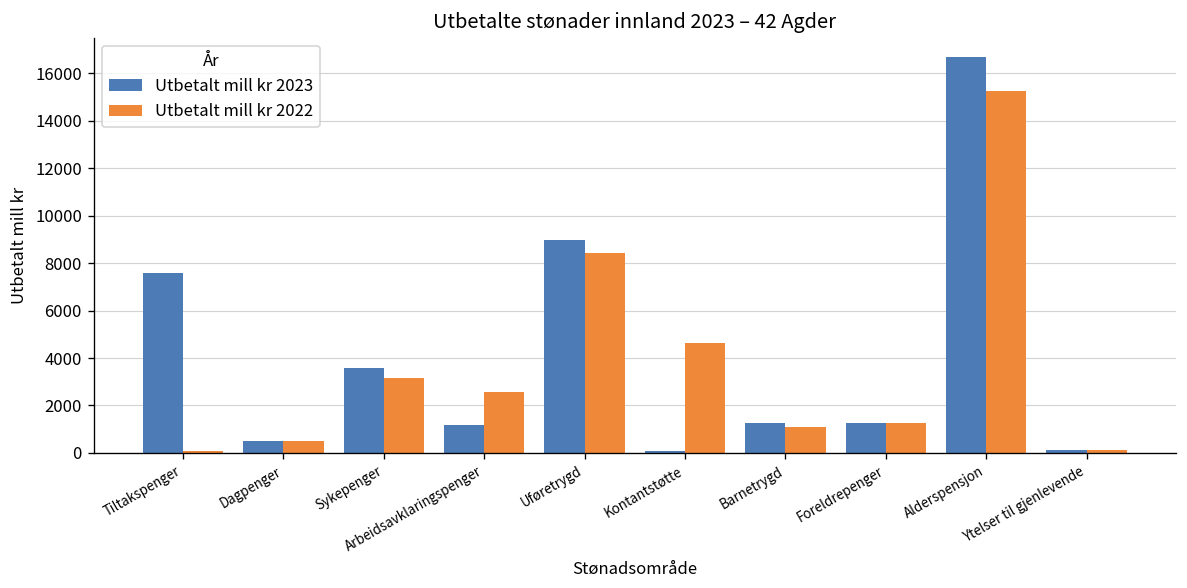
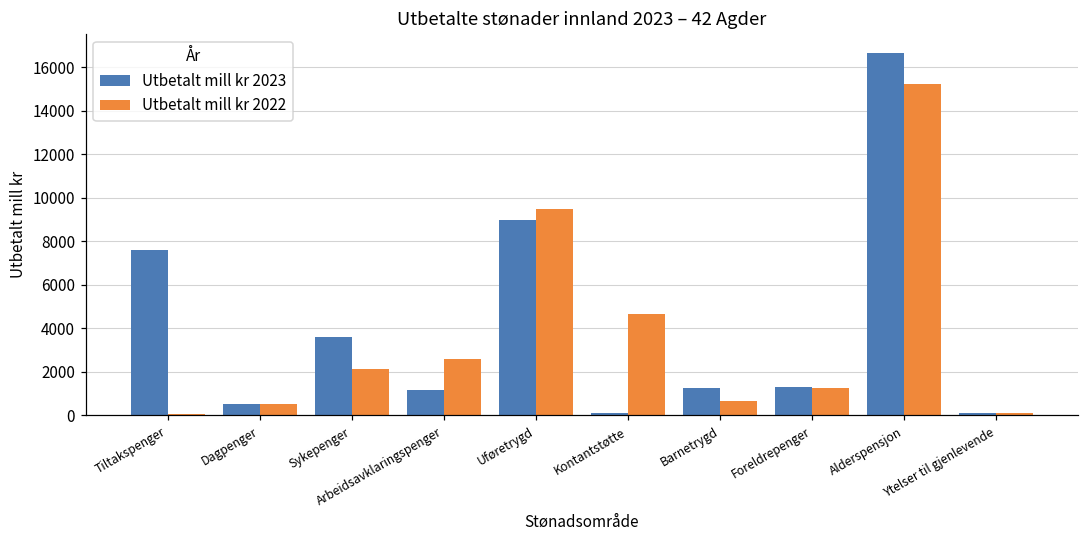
Utbetalt mill kr 2022, Sykepenger: 3100 -> 2100
Utbetalt mill kr 2022, Uføretrygd: 8400 -> 9500
Utbetalt mill kr 2022, Barnetrygd: 1100 -> 600
